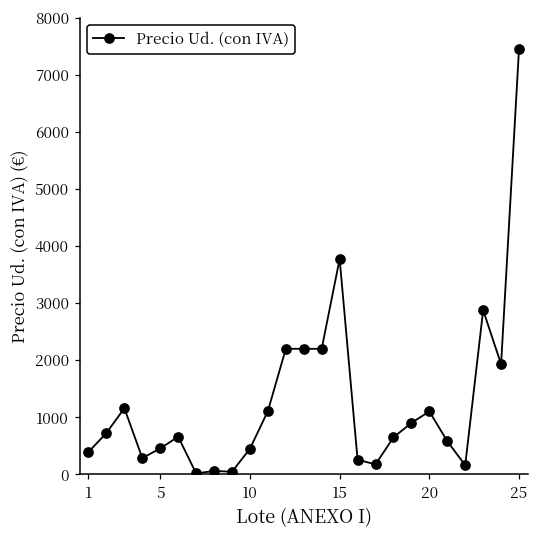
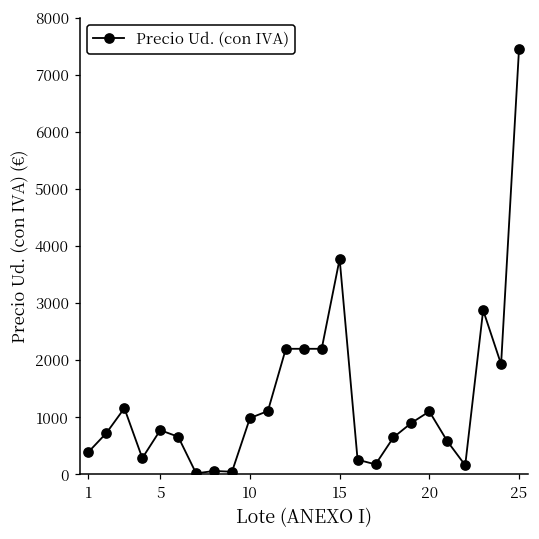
5: 500 -> 800
10: 500 -> 1000
